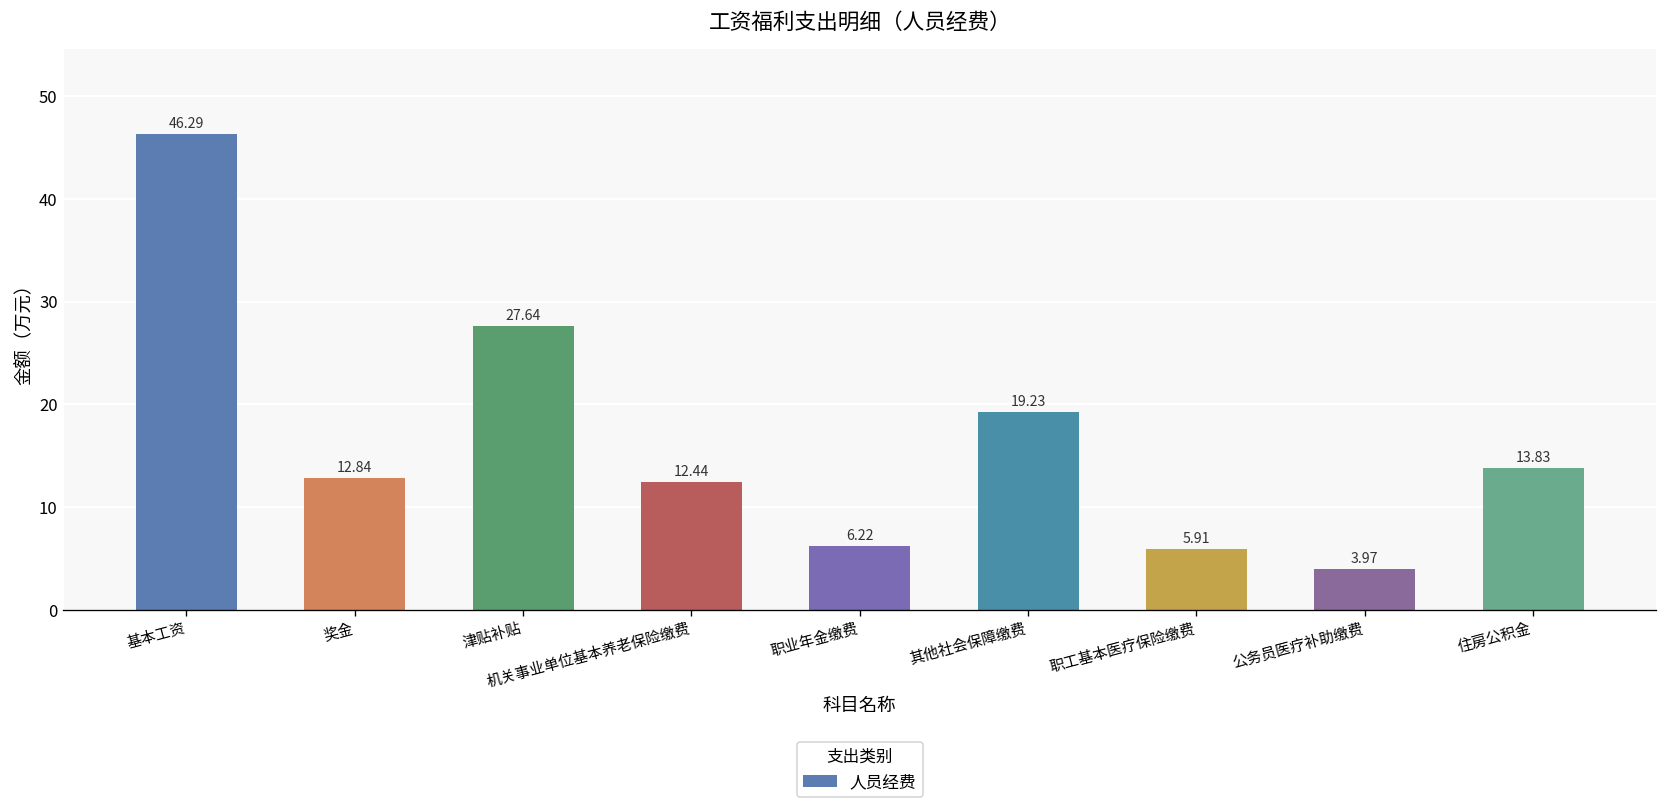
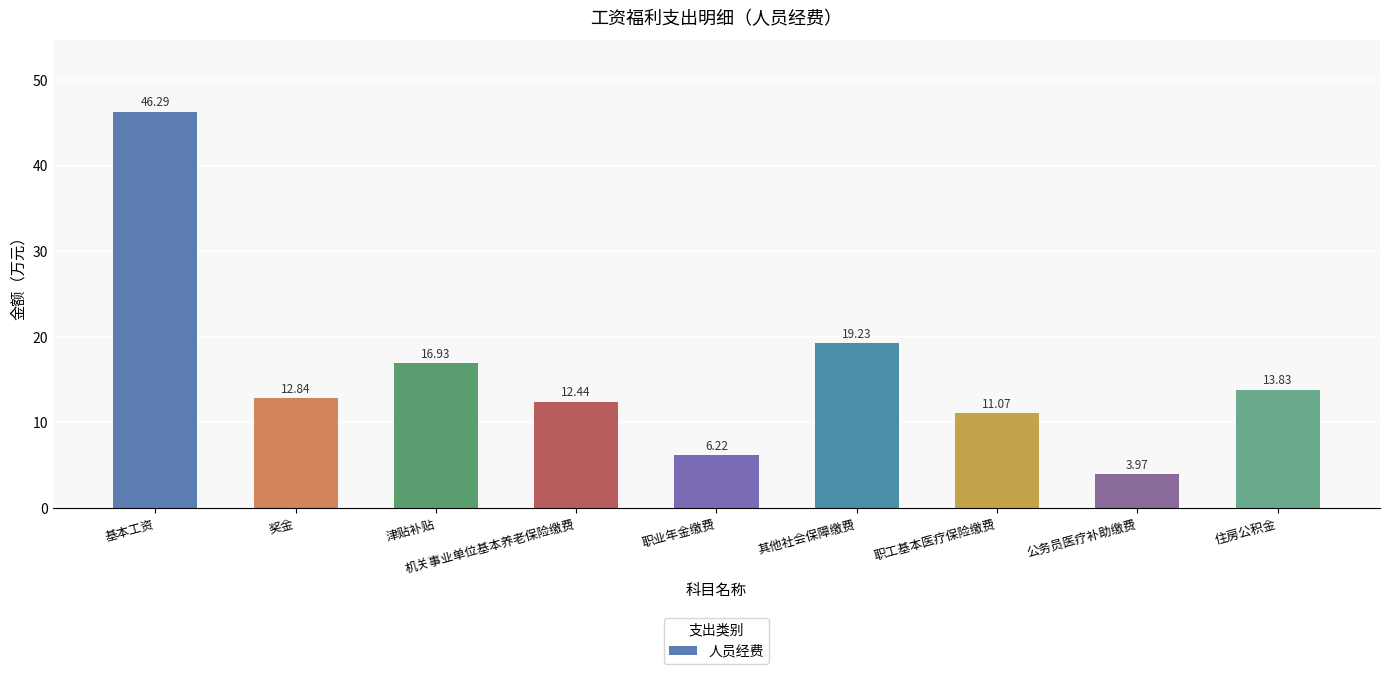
津贴补贴: 27.64 -> 16.93
职工基本医疗保险缴费: 5.91 -> 11.07
